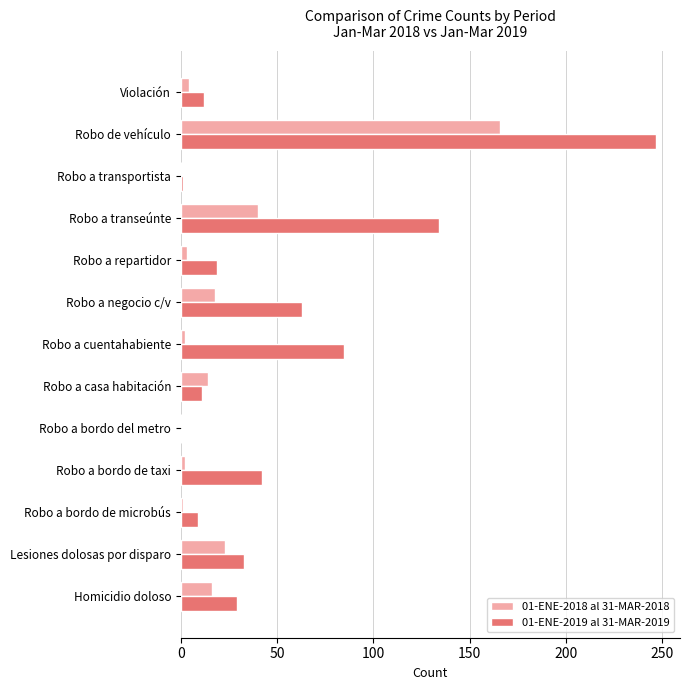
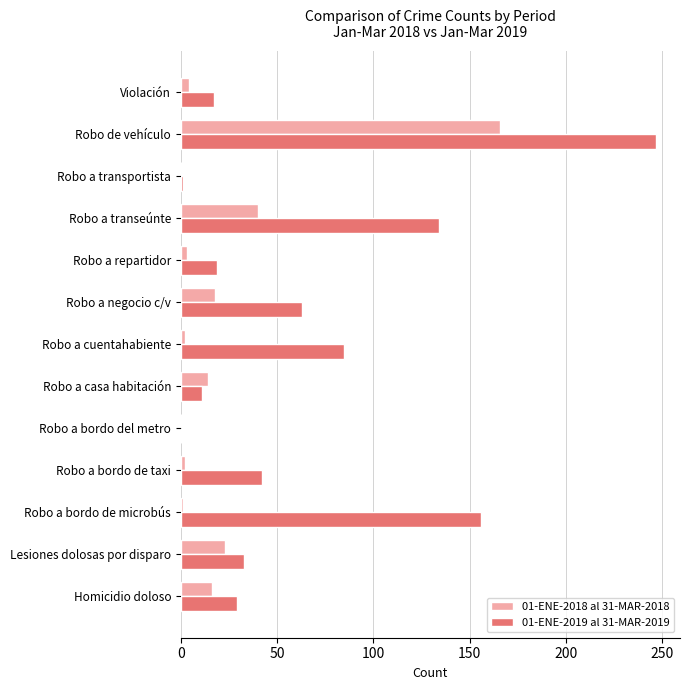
01-ENE-2019 al 31-MAR-2019, Violación: 12 -> 17
01-ENE-2019 al 31-MAR-2019, Robo a bordo de microbús: 9 -> 156
